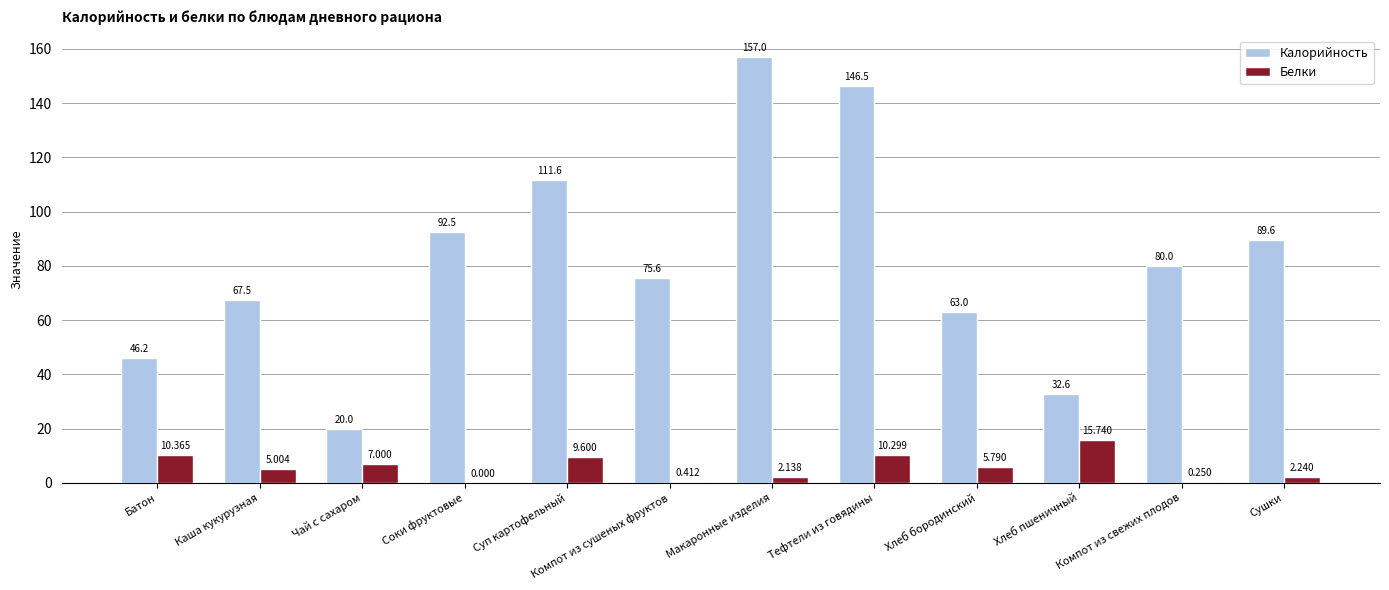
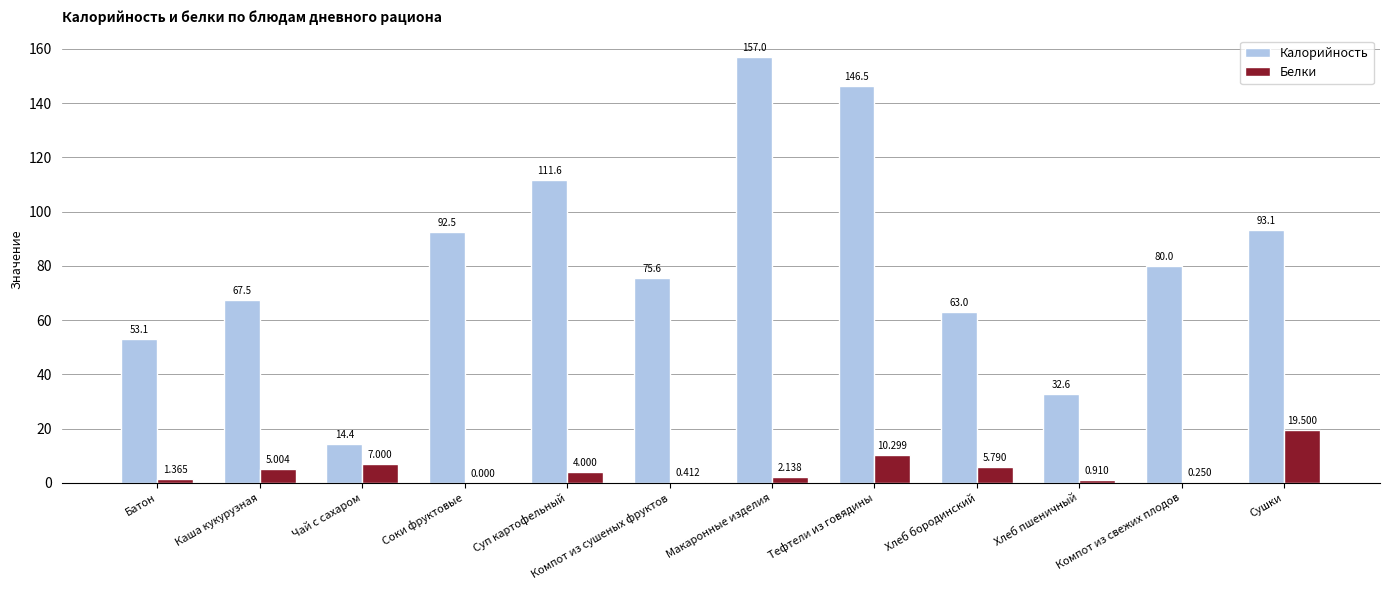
Калорийность, Батон: 46.2 -> 53.1
Белки, Батон: 10.365 -> 1.365
Калорийность, Чай с сахаром: 20.0 -> 14.4
Белки, Суп картофельный: 9.600 -> 4.000
Белки, Хлеб пшеничный: 15.740 -> 0.910
Калорийность, Сушки: 89.6 -> 93.1
Белки, Сушки: 2.240 -> 19.500
